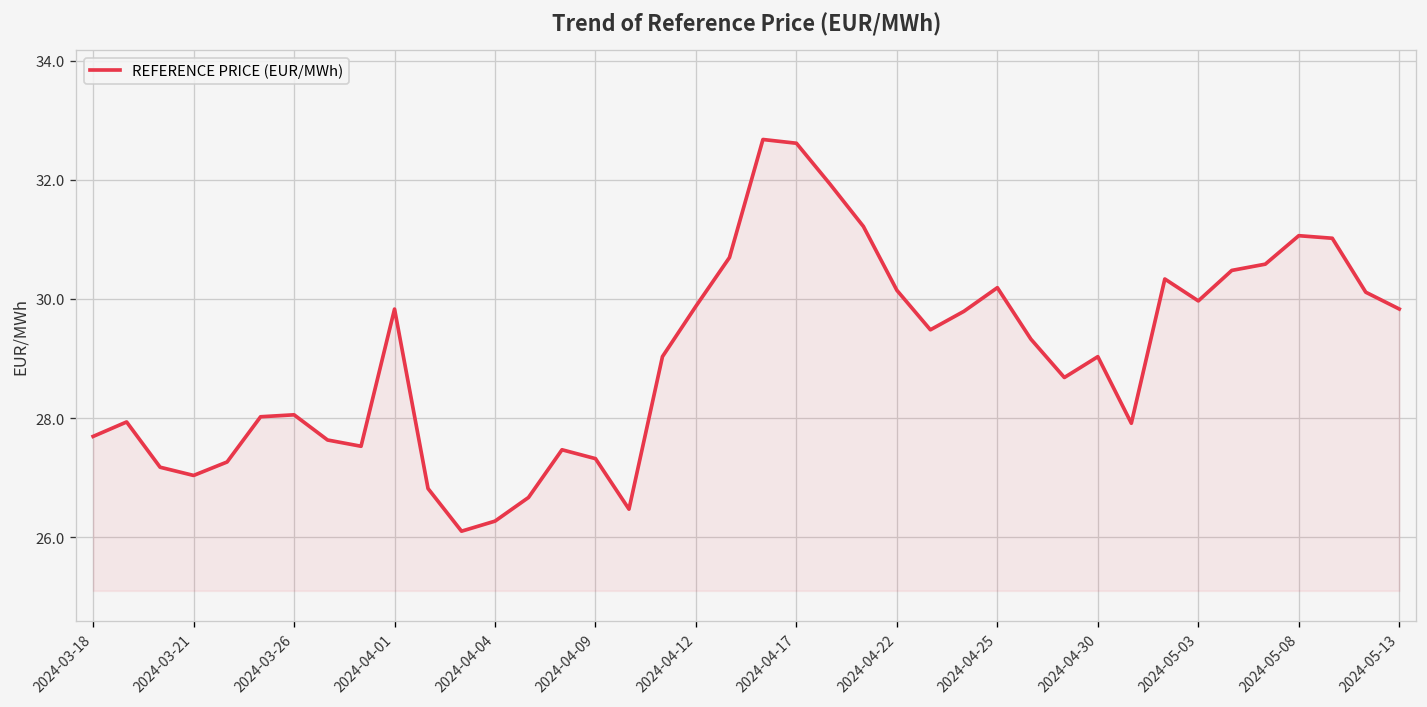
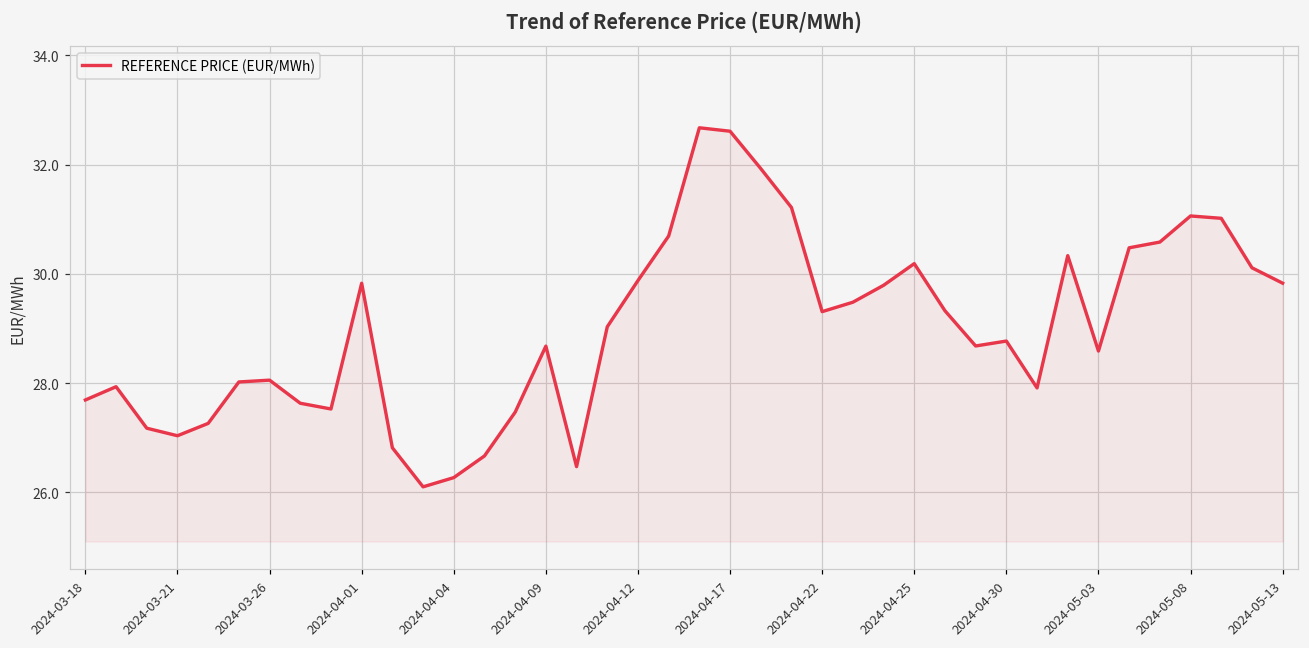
2024-04-09: 27.3 -> 28.7
2024-04-22: 30.1 -> 29.3
2024-04-30: 29.0 -> 28.8
2024-05-03: 30.0 -> 28.6
